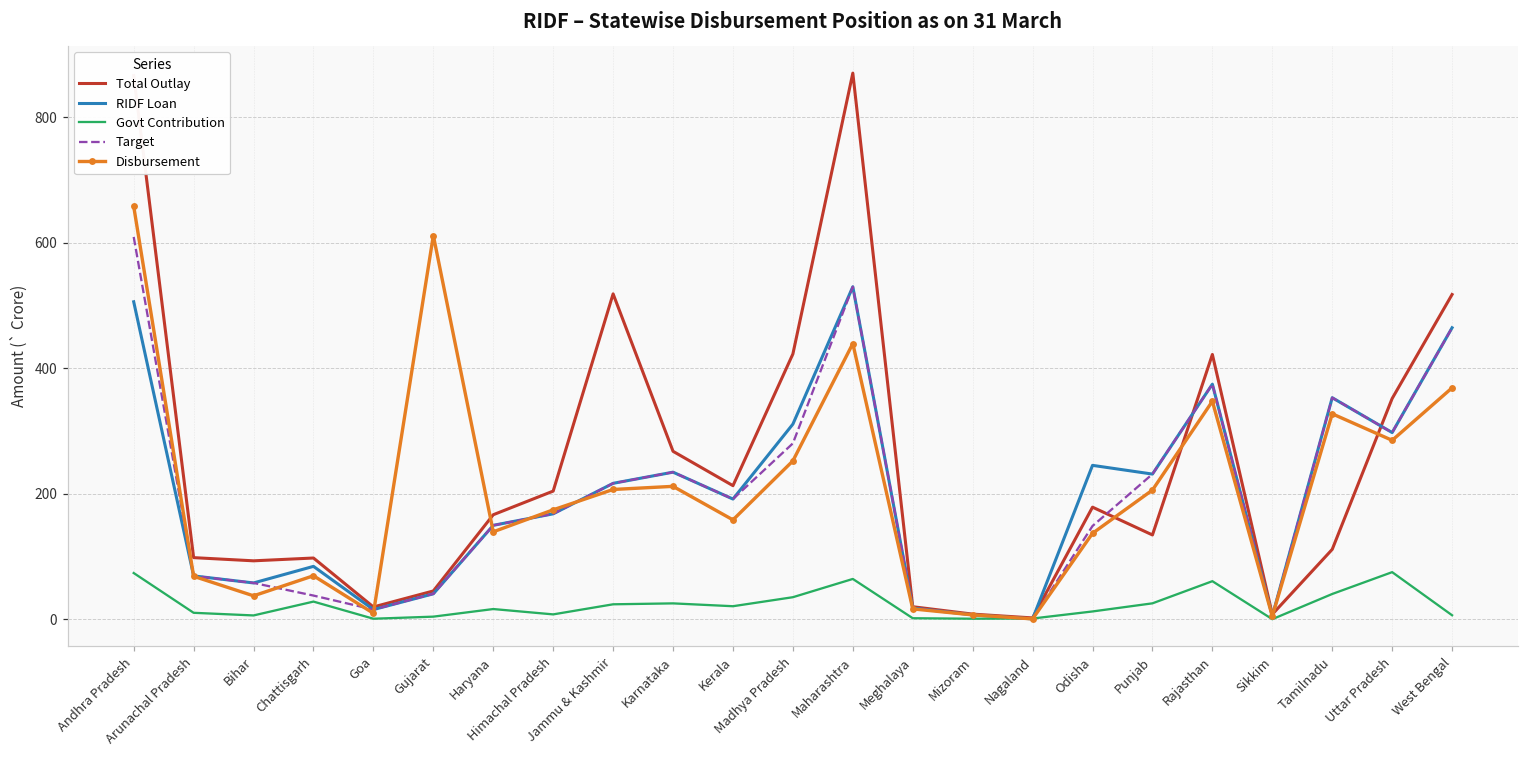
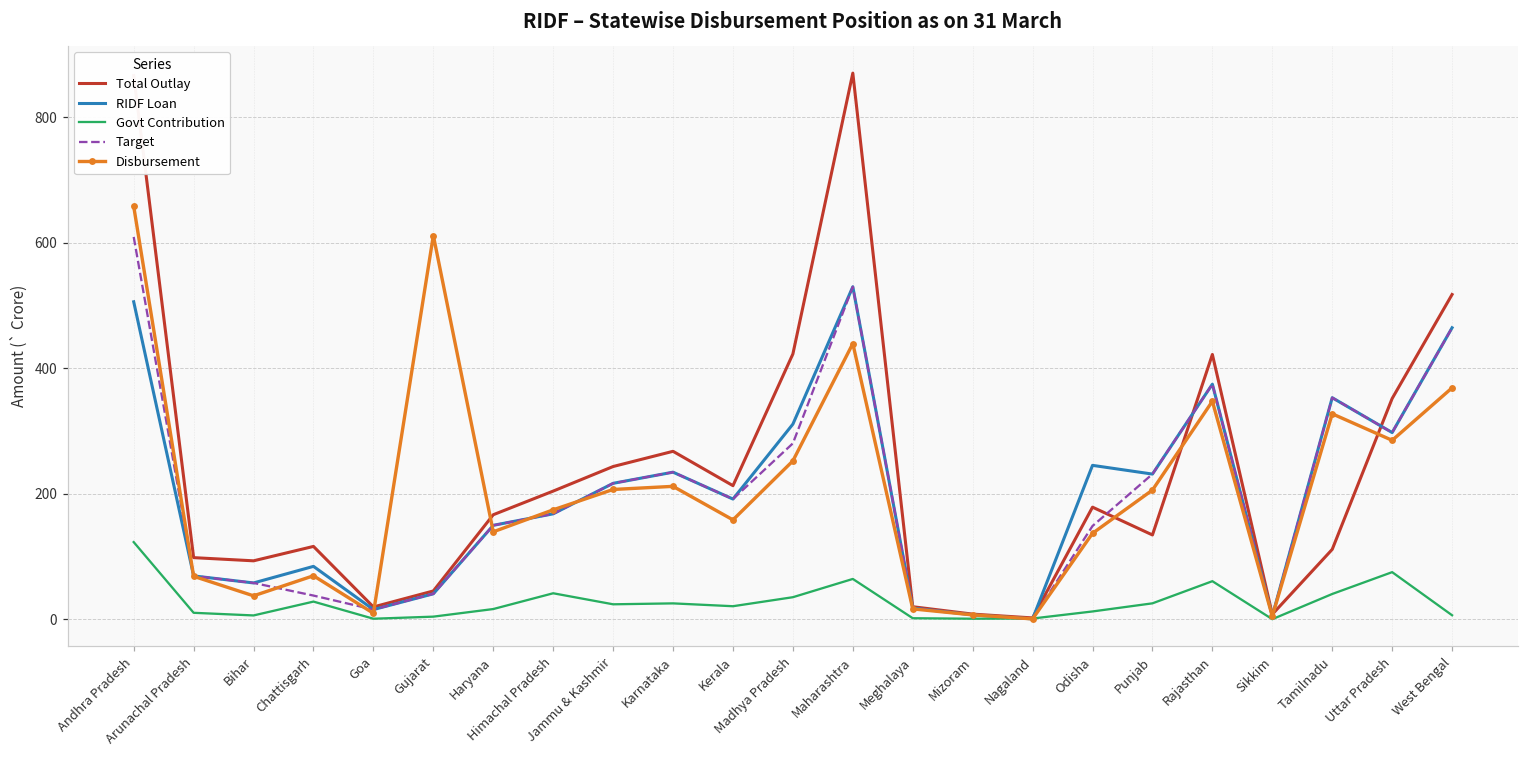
Govt Contribution, Andhra Pradesh: 70 -> 120
Total Outlay, Chattisgarh: 100 -> 120
Govt Contribution, Himachal Pradesh: 10 -> 40
Total Outlay, Jammu & Kashmir: 520 -> 240
